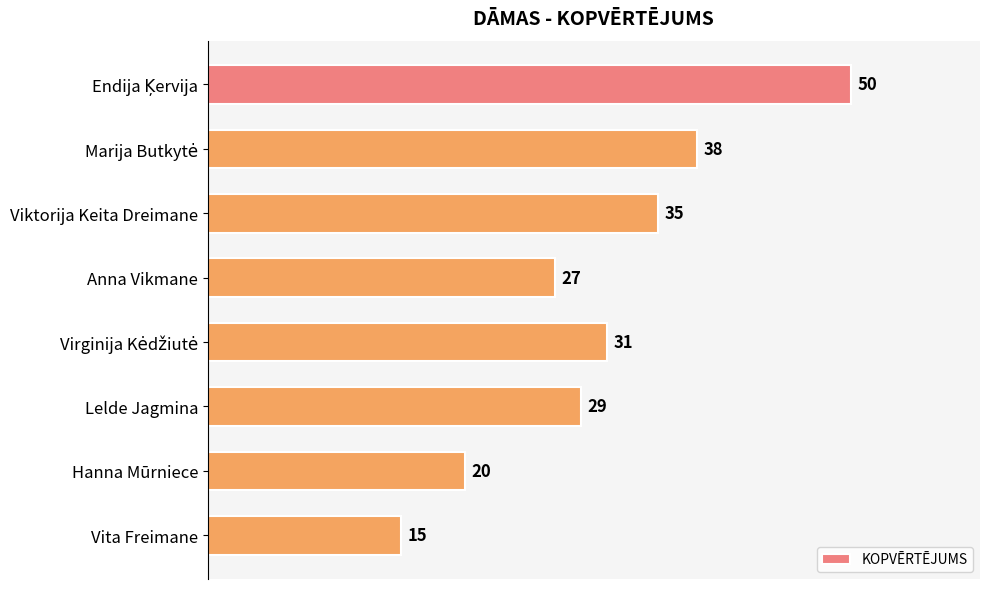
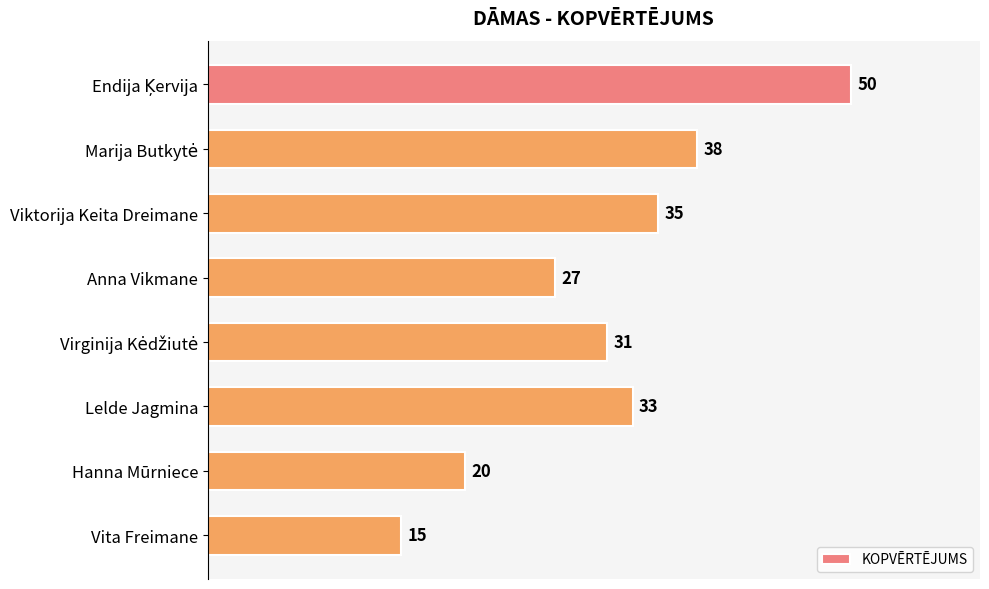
Lelde Jagmina: 29 -> 33
